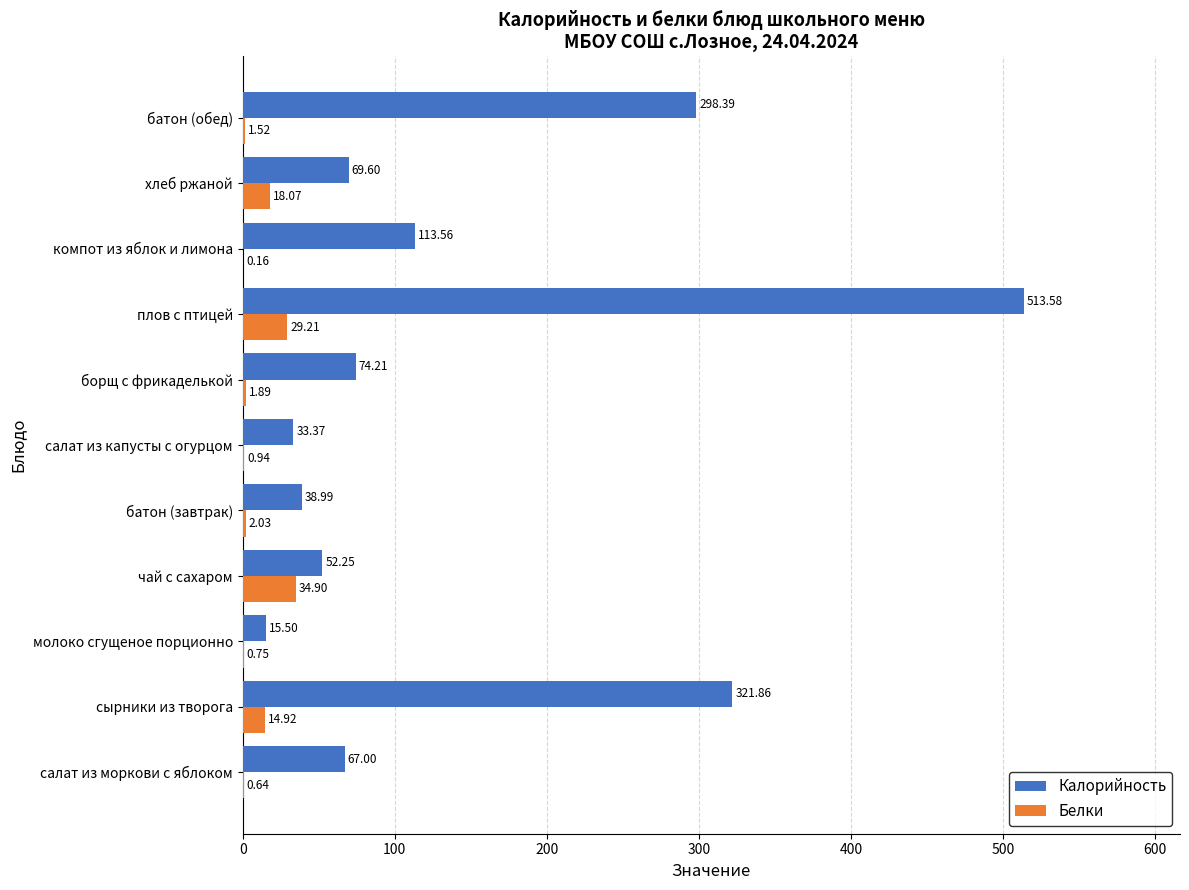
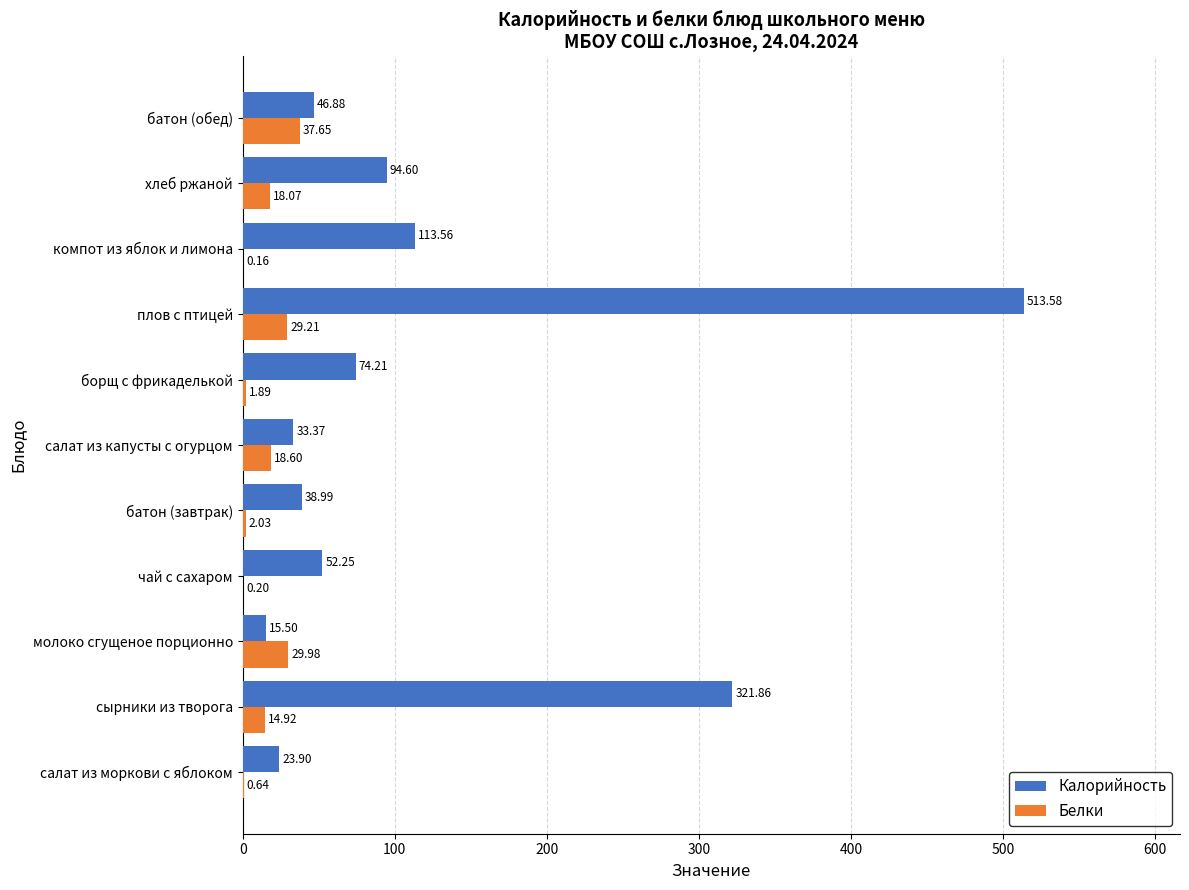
Калорийность, батон (обед): 298.39 -> 46.88
Белки, батон (обед): 1.52 -> 37.65
Калорийность, хлеб ржаной: 69.60 -> 94.60
Белки, салат из капусты с огурцом: 0.94 -> 18.60
Белки, чай с сахаром: 34.90 -> 0.20
Белки, молоко сгущеное порционно: 0.75 -> 29.98
Калорийность, салат из моркови с яблоком: 67.00 -> 23.90
